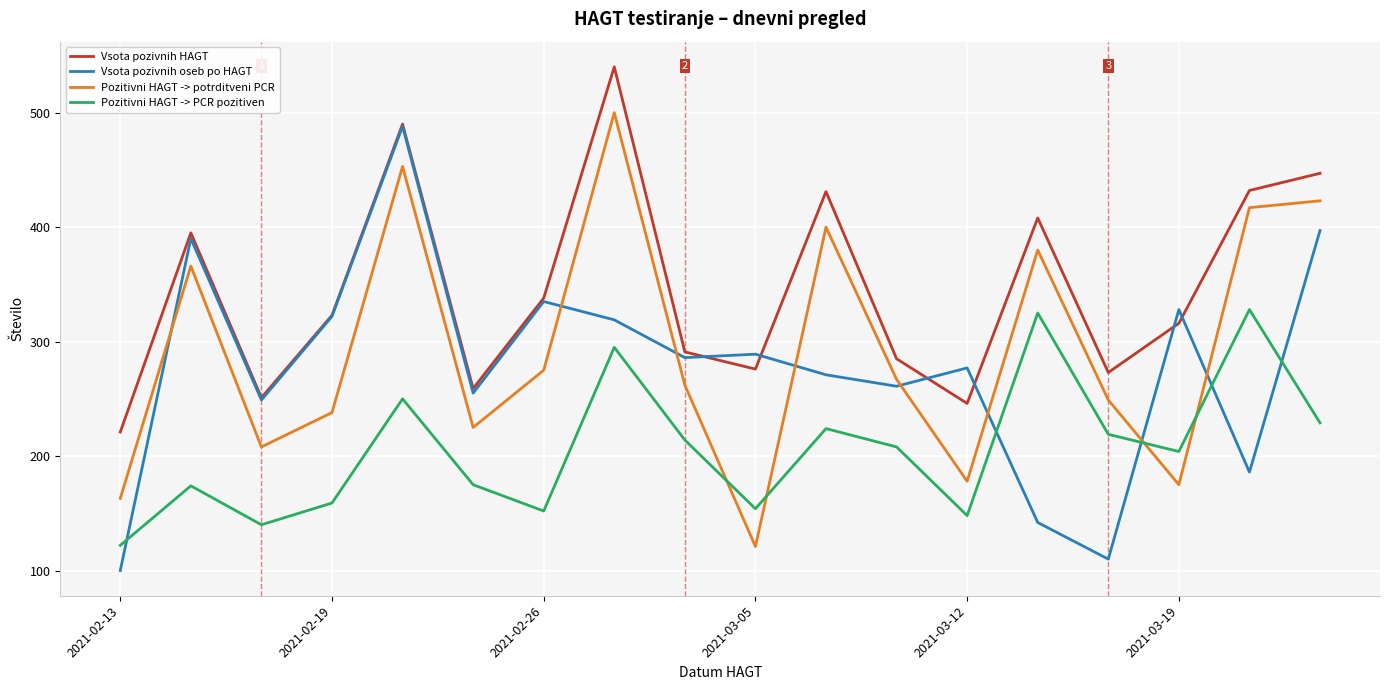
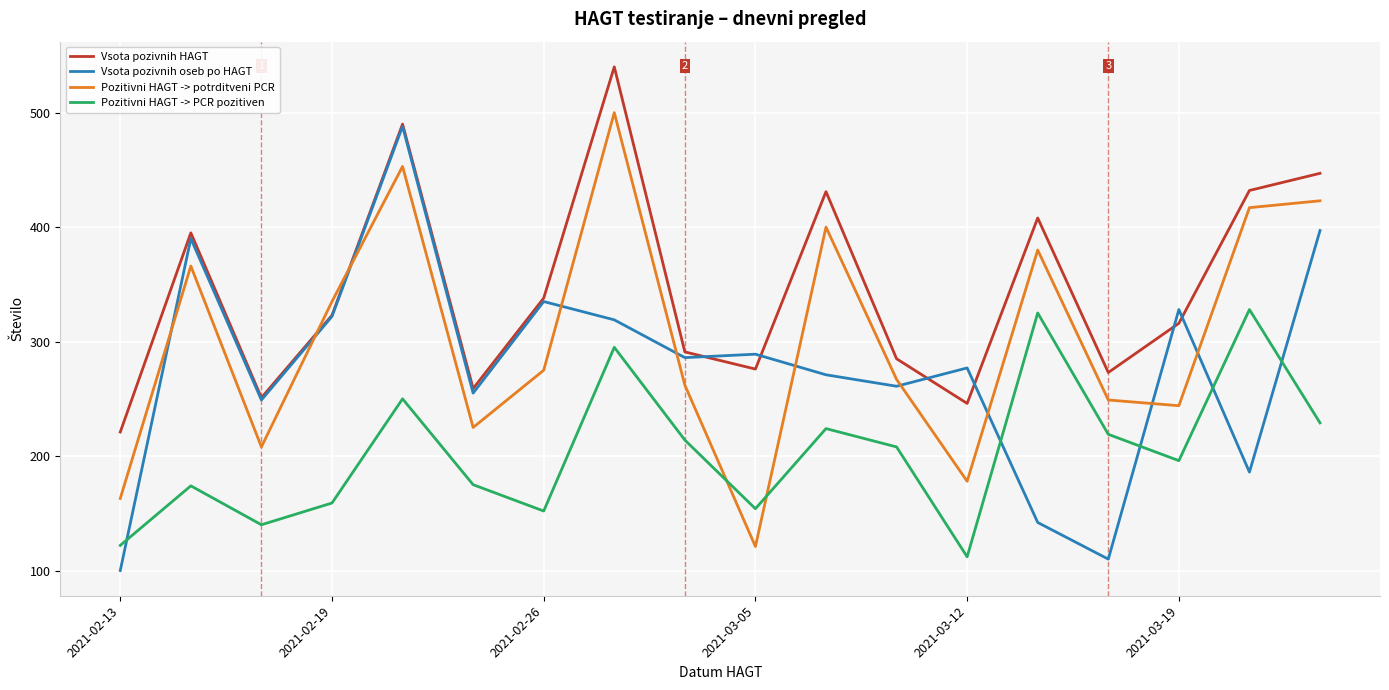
Pozitivni HAGT -> potrditveni PCR, 2021-02-19: 238 -> 335
Pozitivni HAGT -> PCR pozitiven, 2021-03-12: 148 -> 112
Pozitivni HAGT -> potrditveni PCR, 2021-03-19: 175 -> 244
Pozitivni HAGT -> PCR pozitiven, 2021-03-19: 204 -> 196
